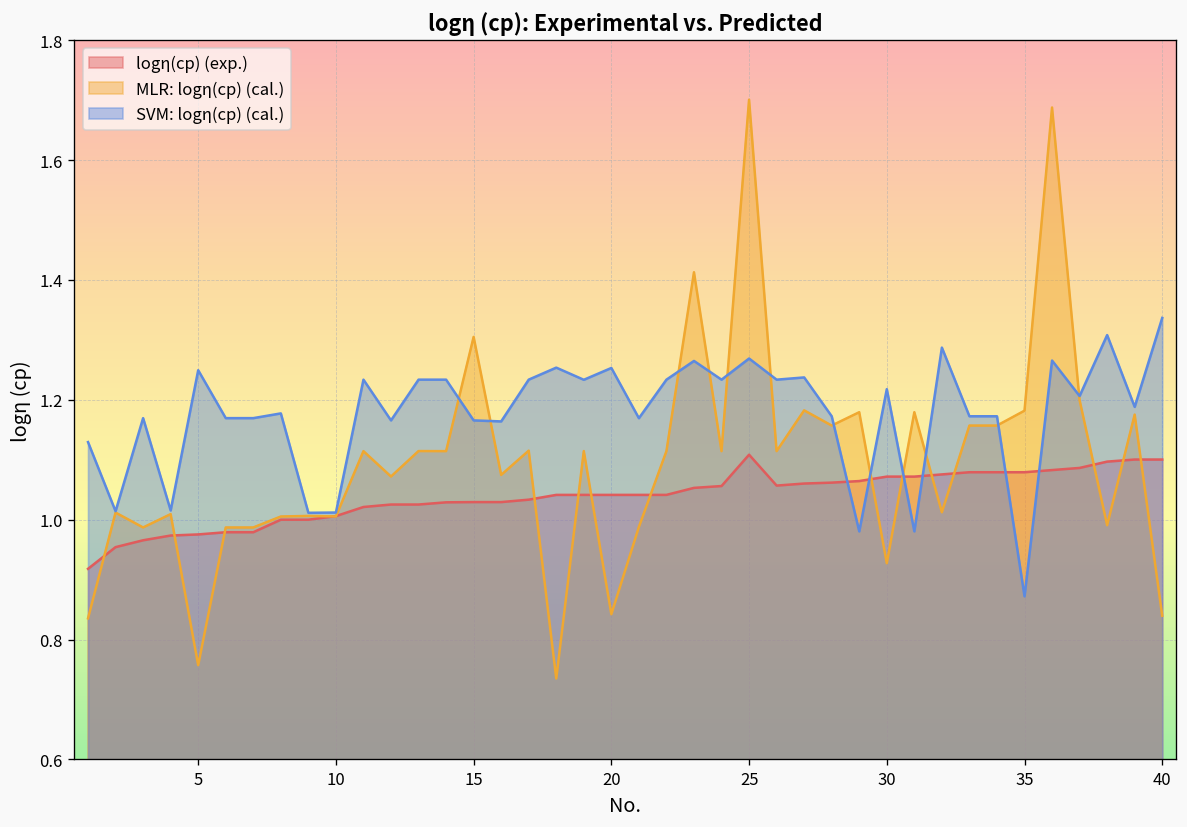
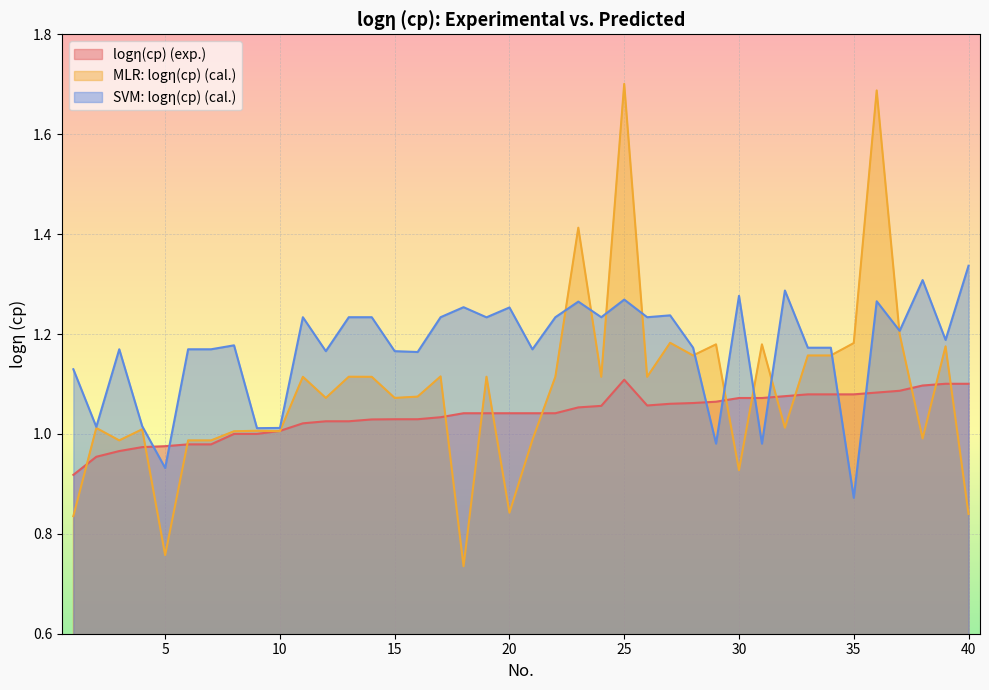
SVM: logη(cp) (cal.), 5: 1.25 -> 0.93
MLR: logη(cp) (cal.), 15: 1.30 -> 1.07
SVM: logη(cp) (cal.), 30: 1.22 -> 1.28
